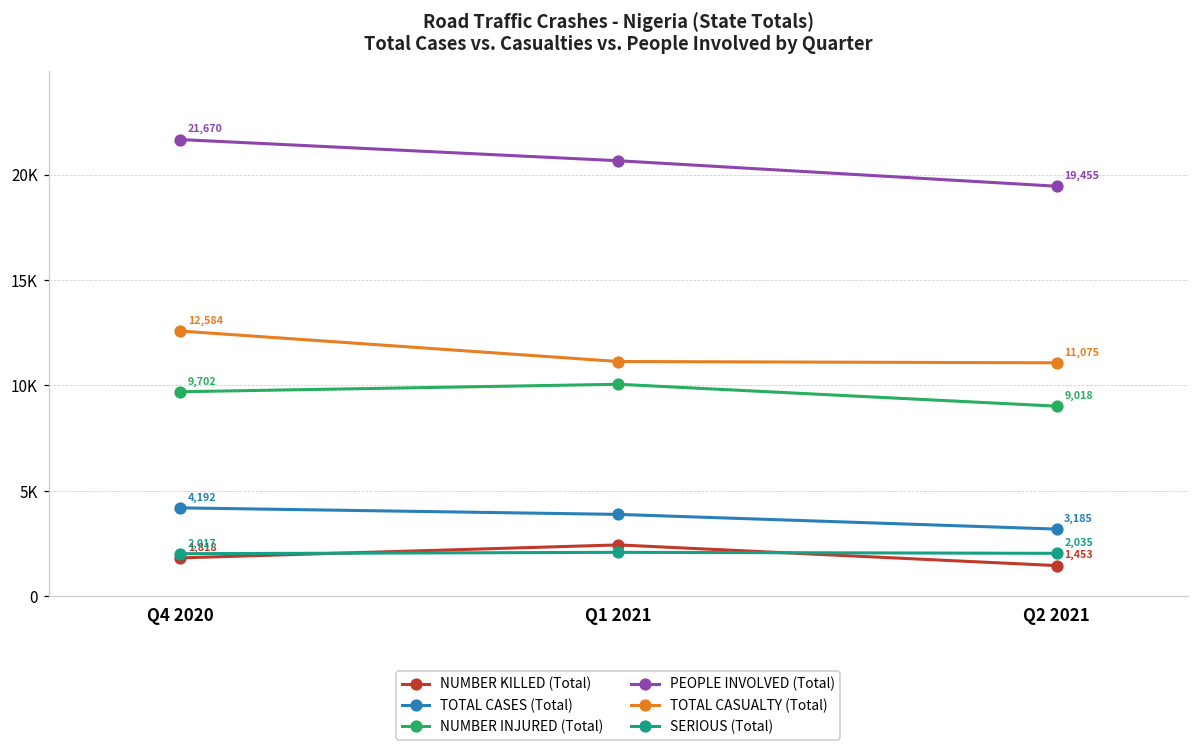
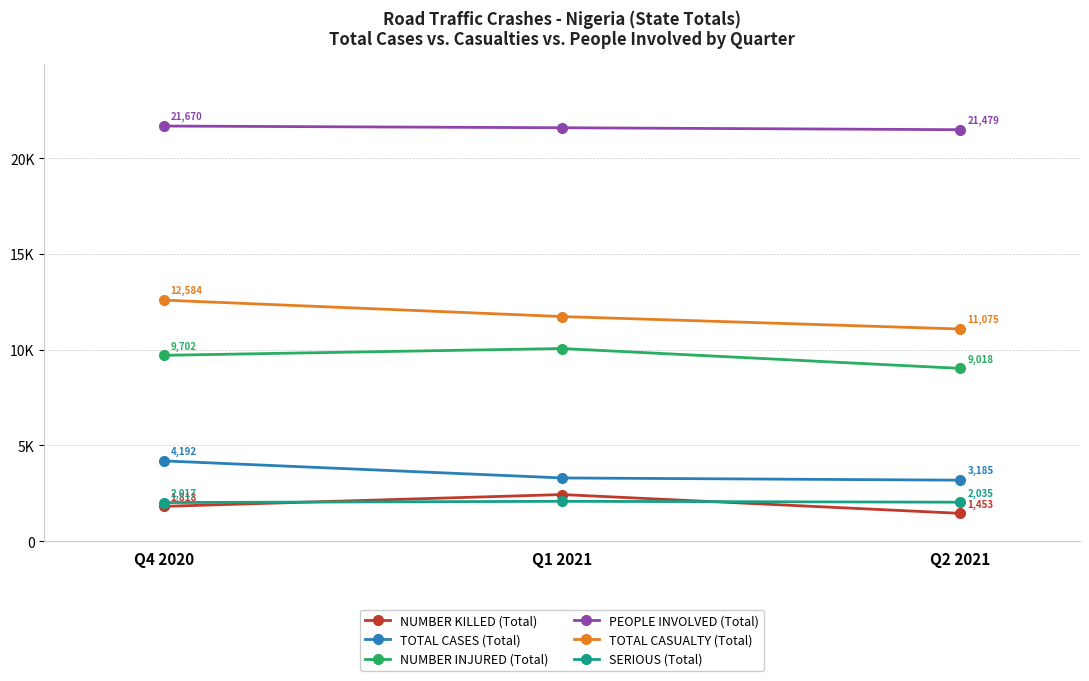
TOTAL CASES (Total), Q1 2021: 3900 -> 3300
PEOPLE INVOLVED (Total), Q1 2021: 20700 -> 21600
TOTAL CASUALTY (Total), Q1 2021: 11100 -> 11700
PEOPLE INVOLVED (Total), Q2 2021: 19,455 -> 21,479
